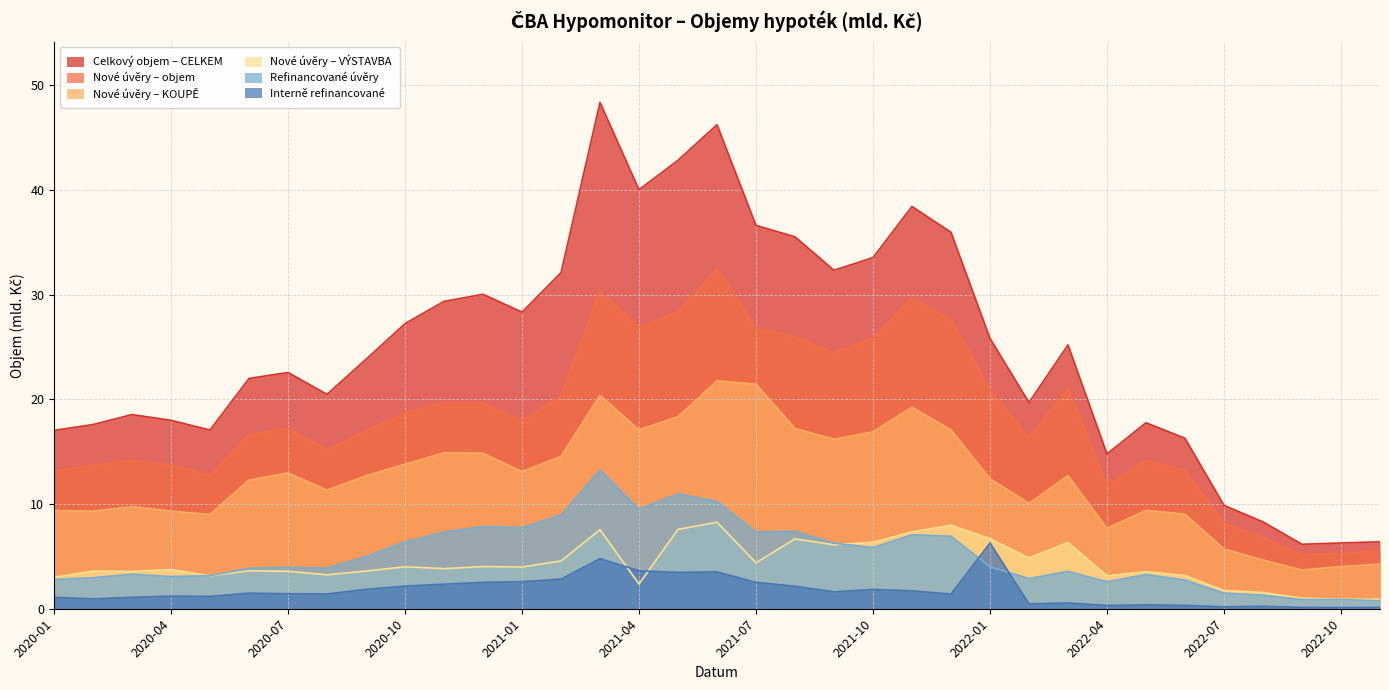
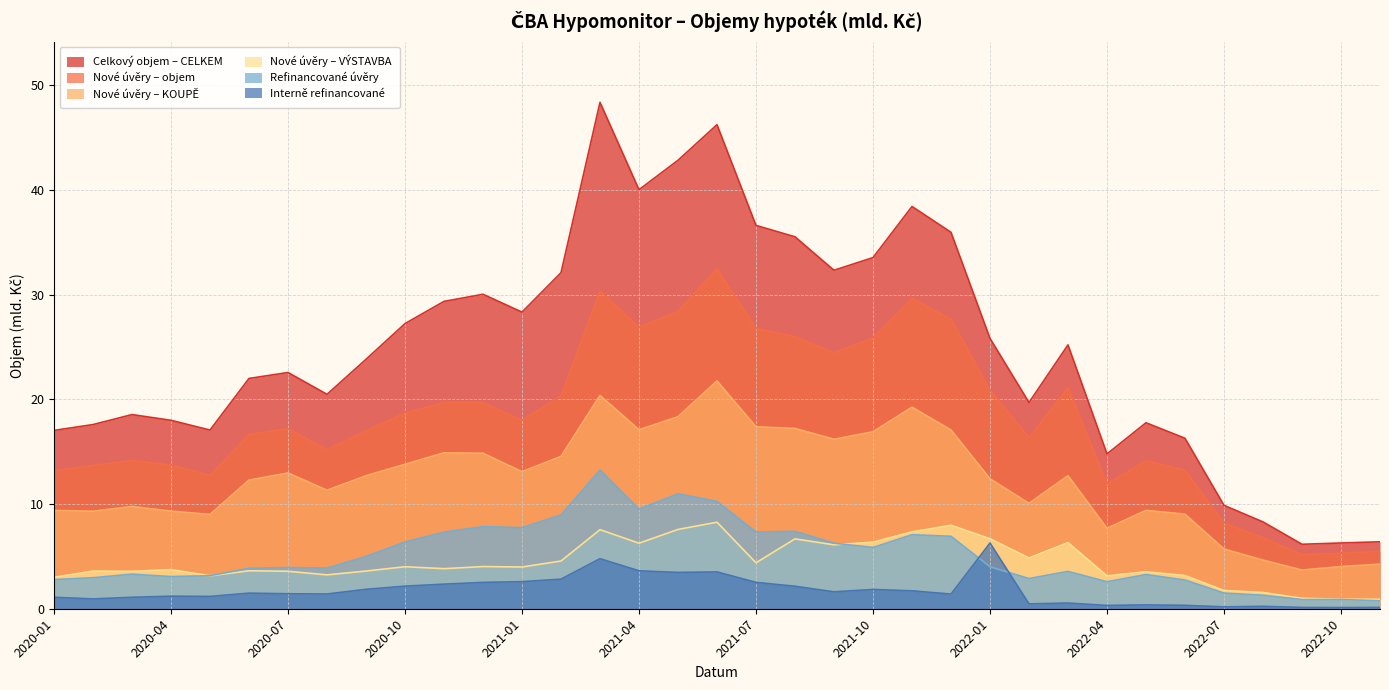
Nové úvěry – VÝSTAVBA, 2021-04: 2.4 -> 6.3
Nové úvěry – KOUPĚ, 2021-07: 21.4 -> 17.4
